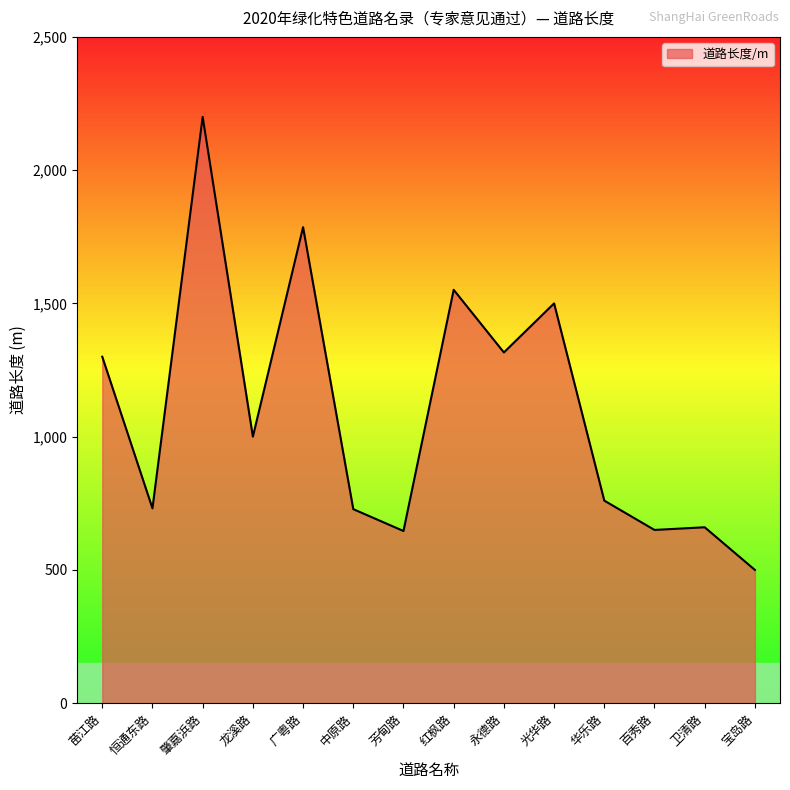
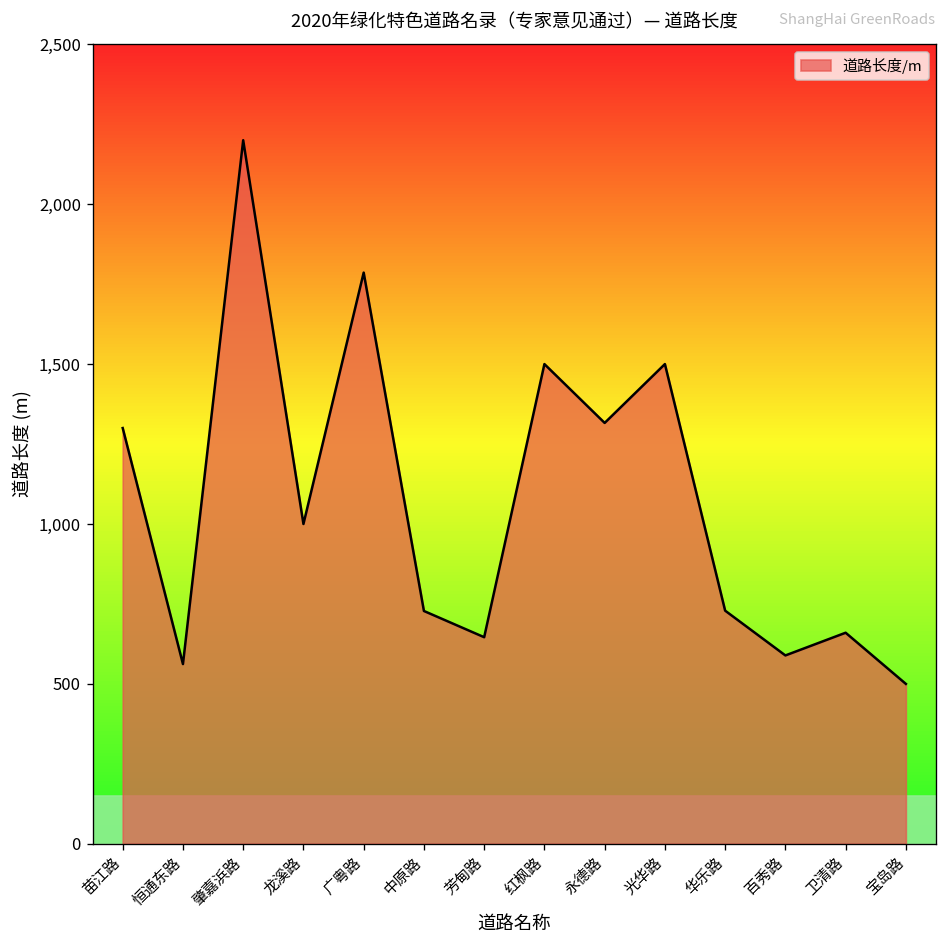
恒通东路: 730 -> 560
红枫路: 1,550 -> 1,500
华乐路: 760 -> 730
百秀路: 650 -> 590
